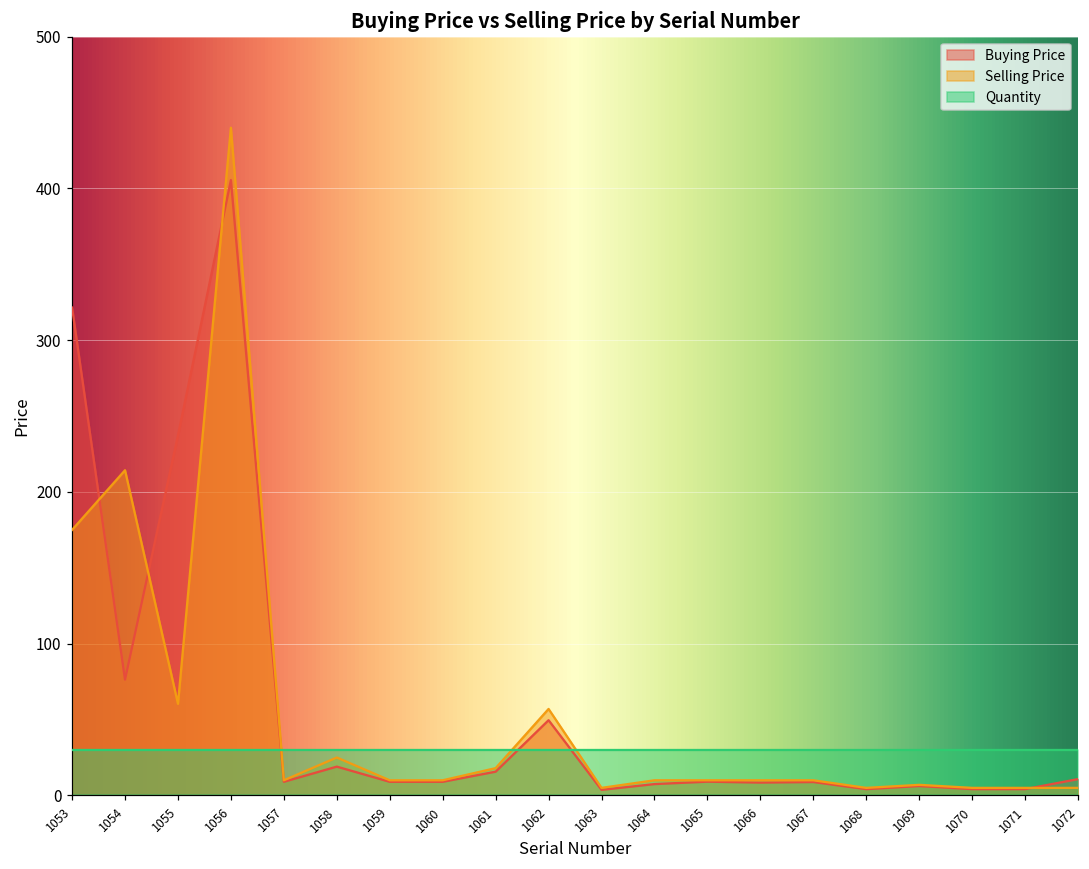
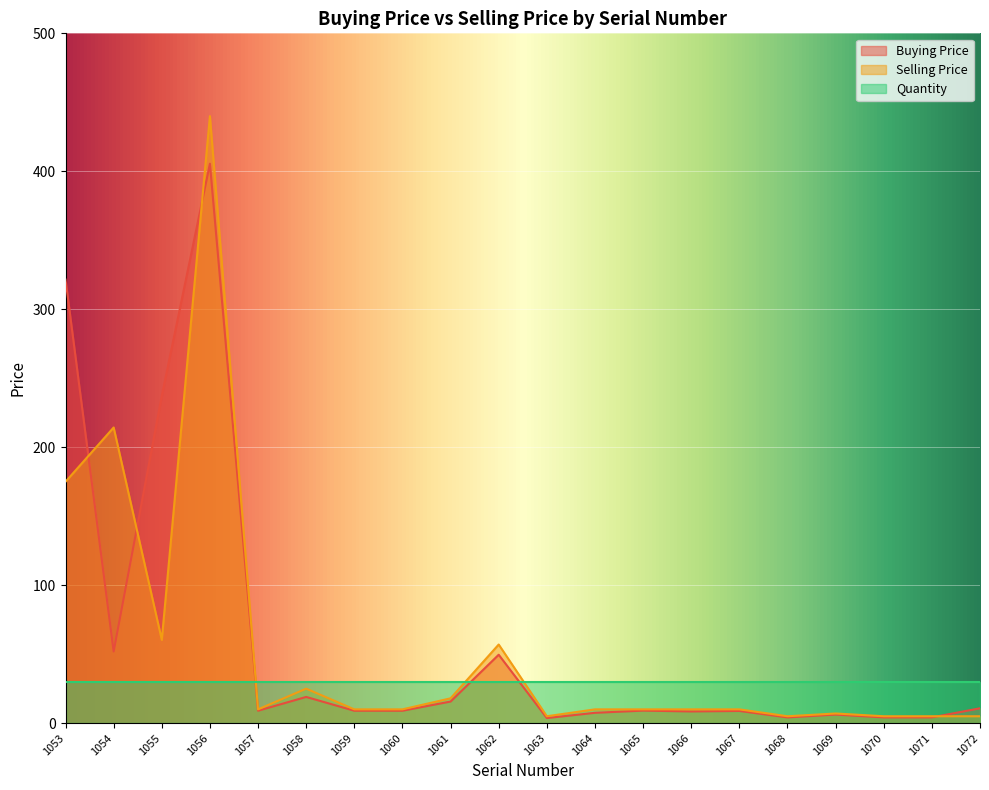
Buying Price, 1054: 76 -> 52
